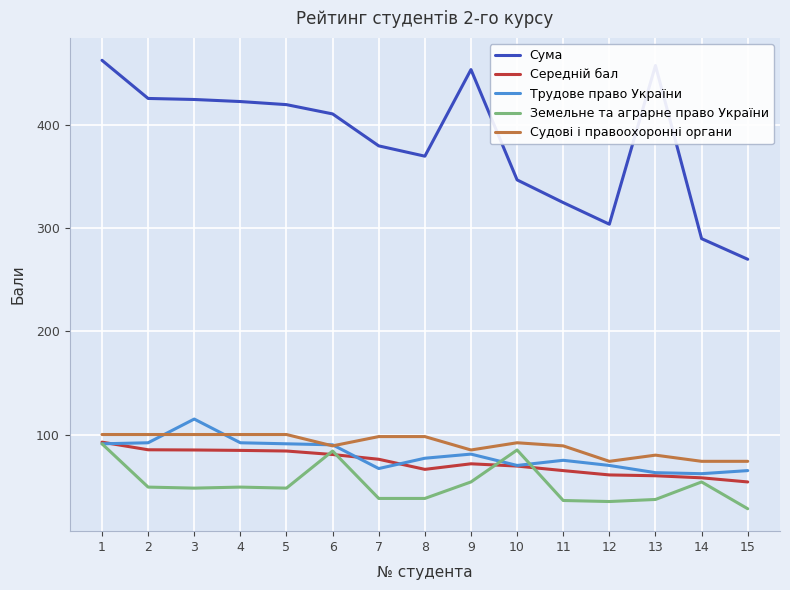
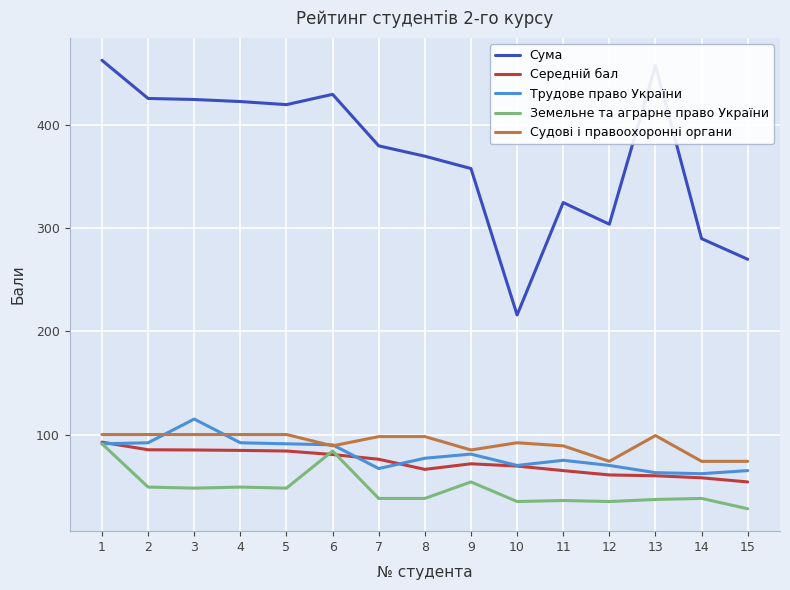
Сума, 6: 411 -> 430
Сума, 9: 454 -> 358
Сума, 10: 347 -> 216
Земельне та аграрне право України, 10: 85 -> 35
Судові і правоохоронні органи, 13: 80 -> 99
Земельне та аграрне право України, 14: 54 -> 38
